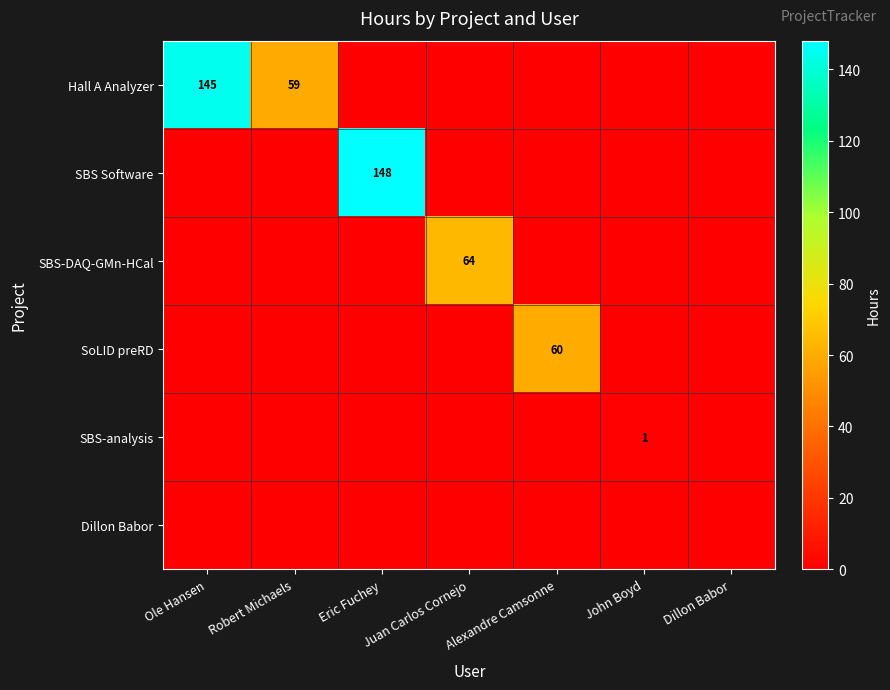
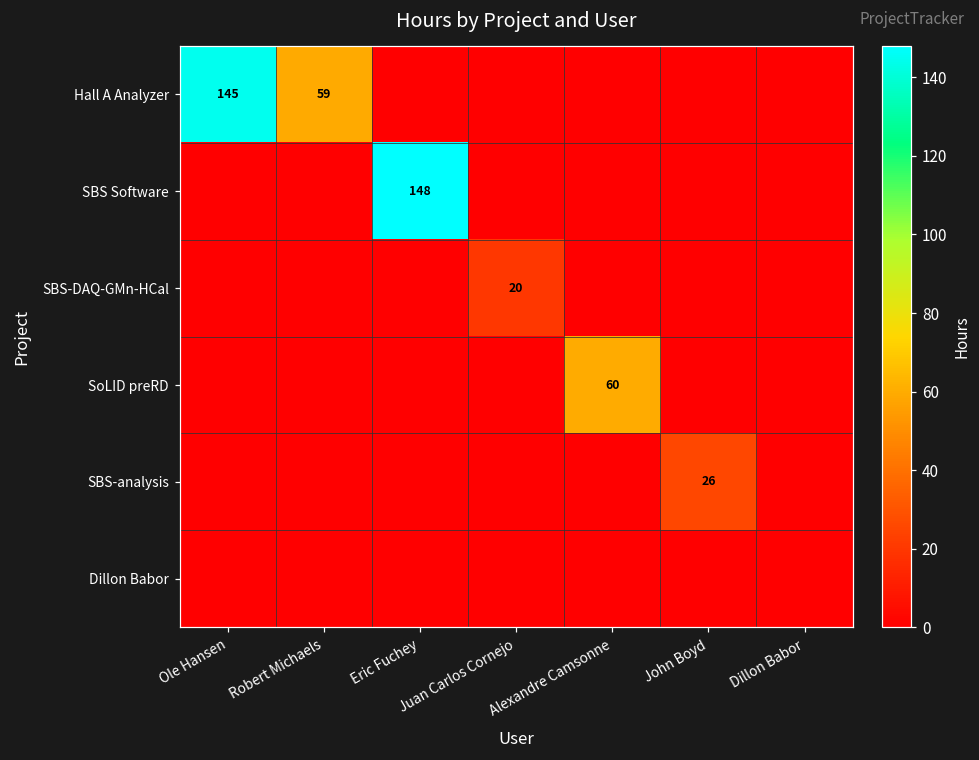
SBS-DAQ-GMn-HCal, Juan Carlos Cornejo: 64 -> 20
SBS-analysis, John Boyd: 1 -> 26
